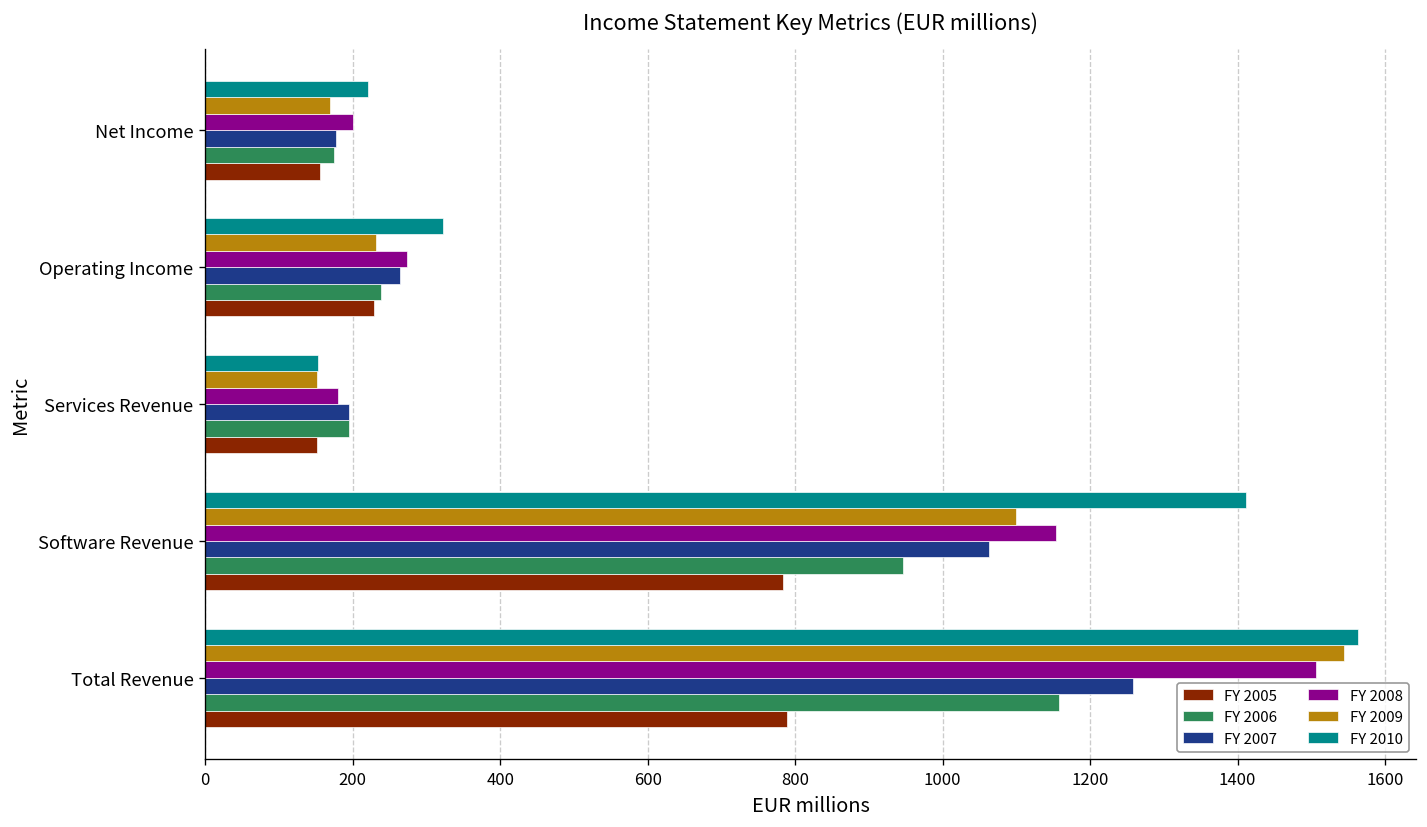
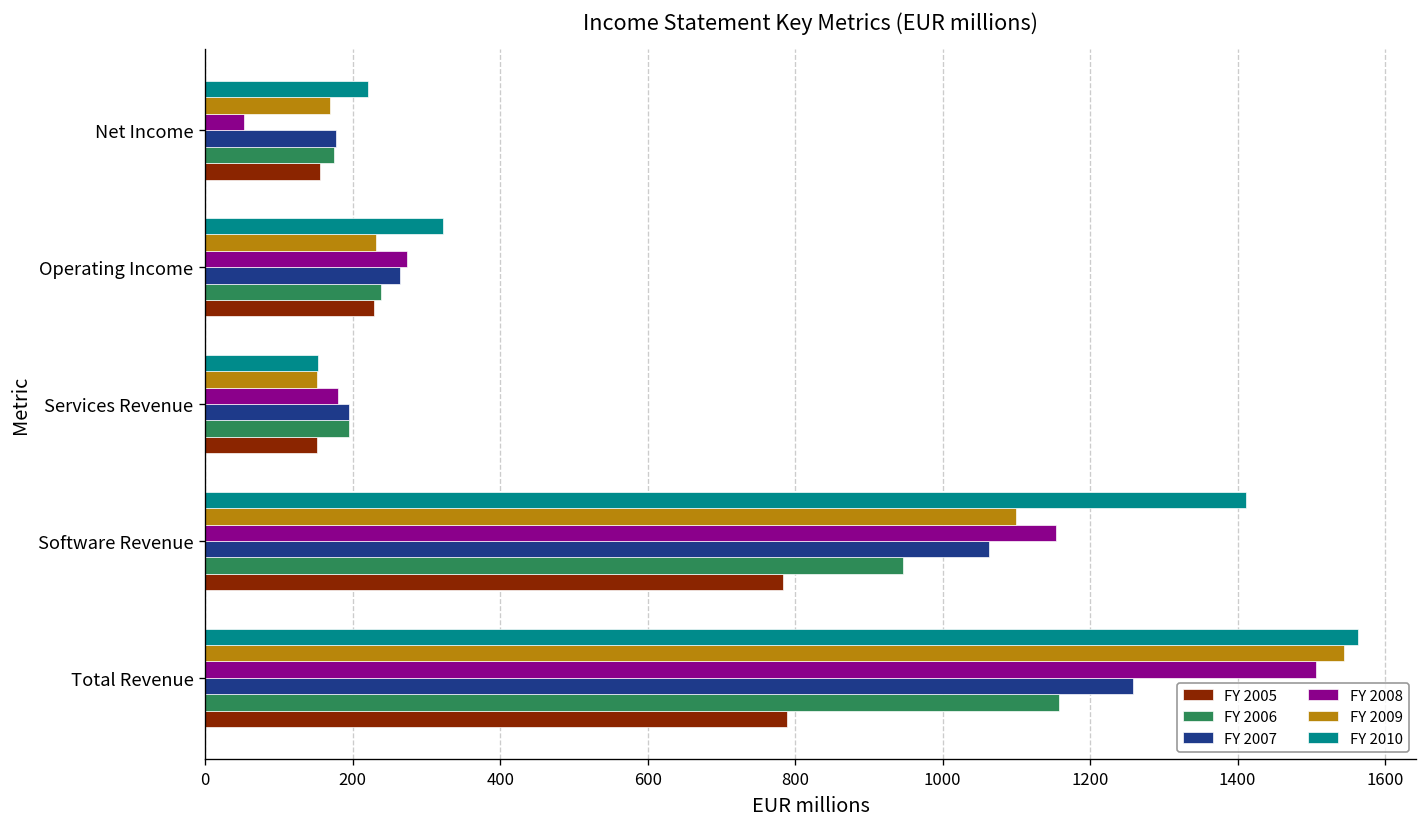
FY 2008, Net Income: 200 -> 50
